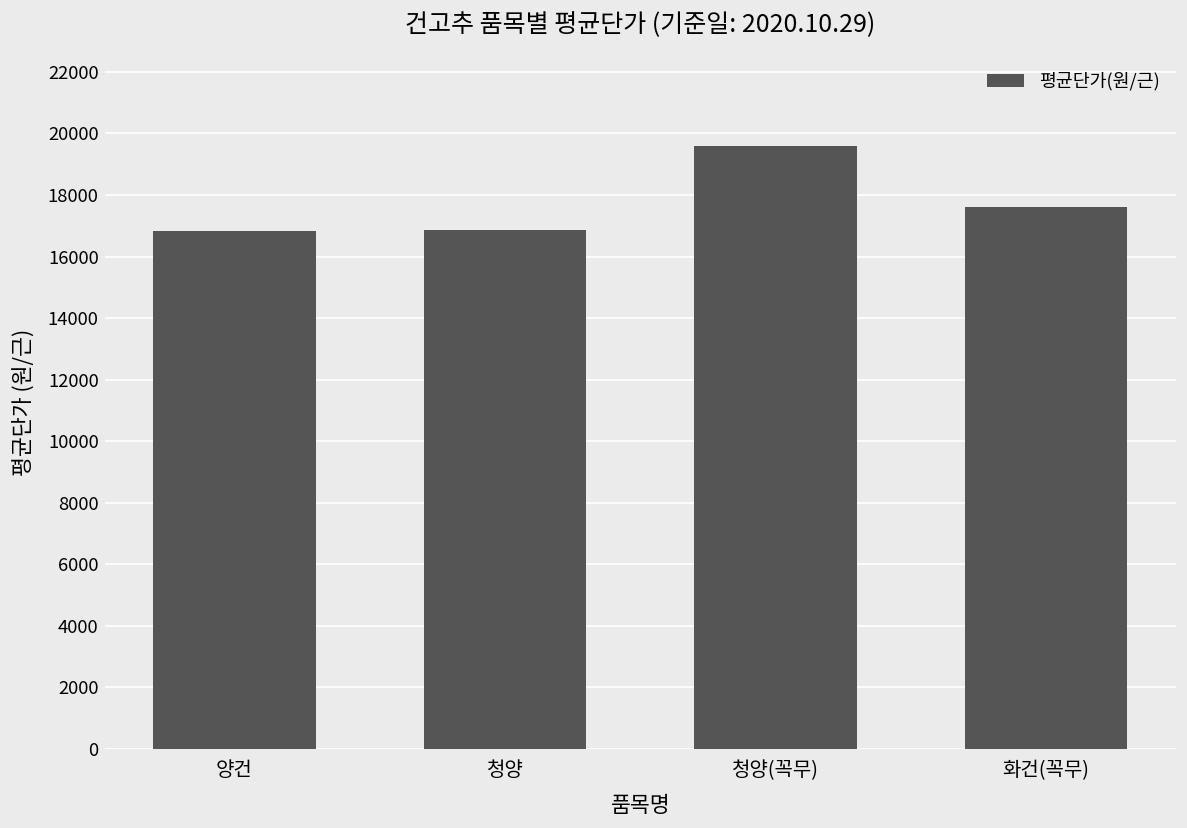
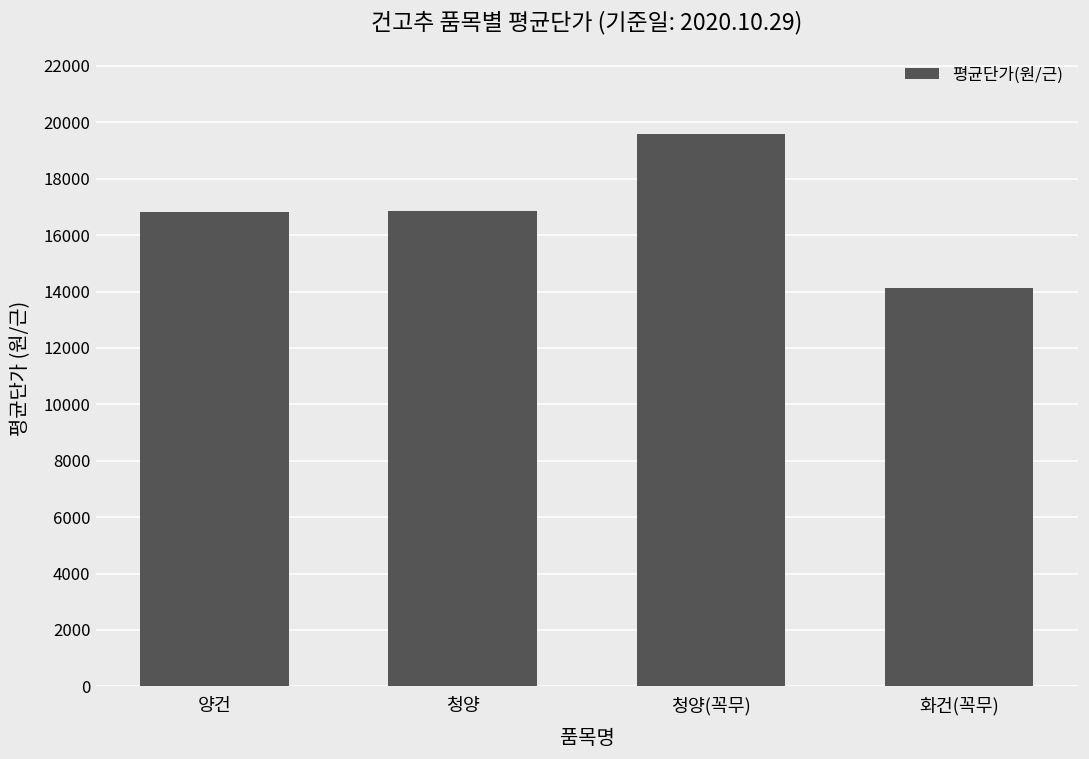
화건(꼭무): 17600 -> 14100
